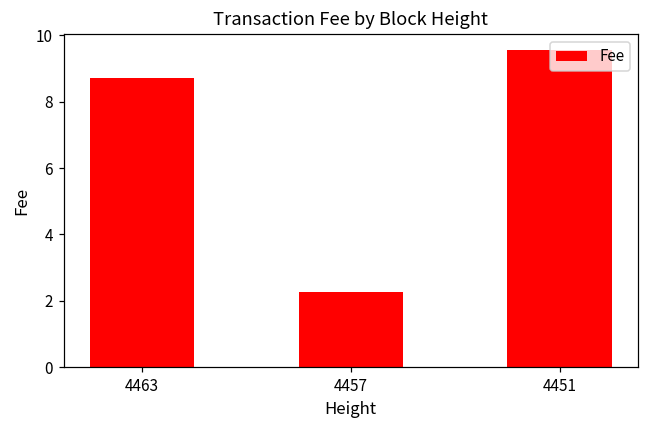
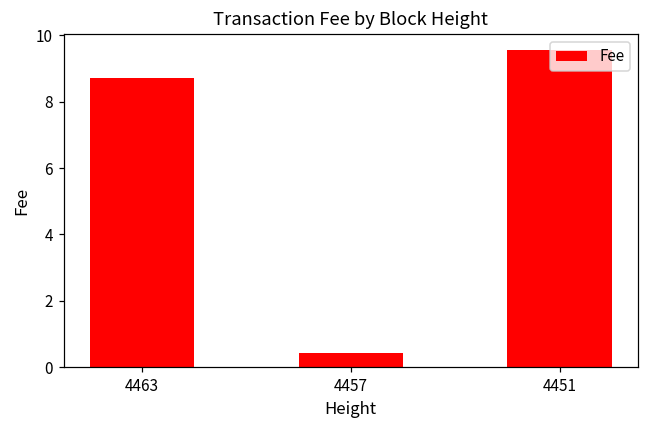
4457: 2.3 -> 0.4
